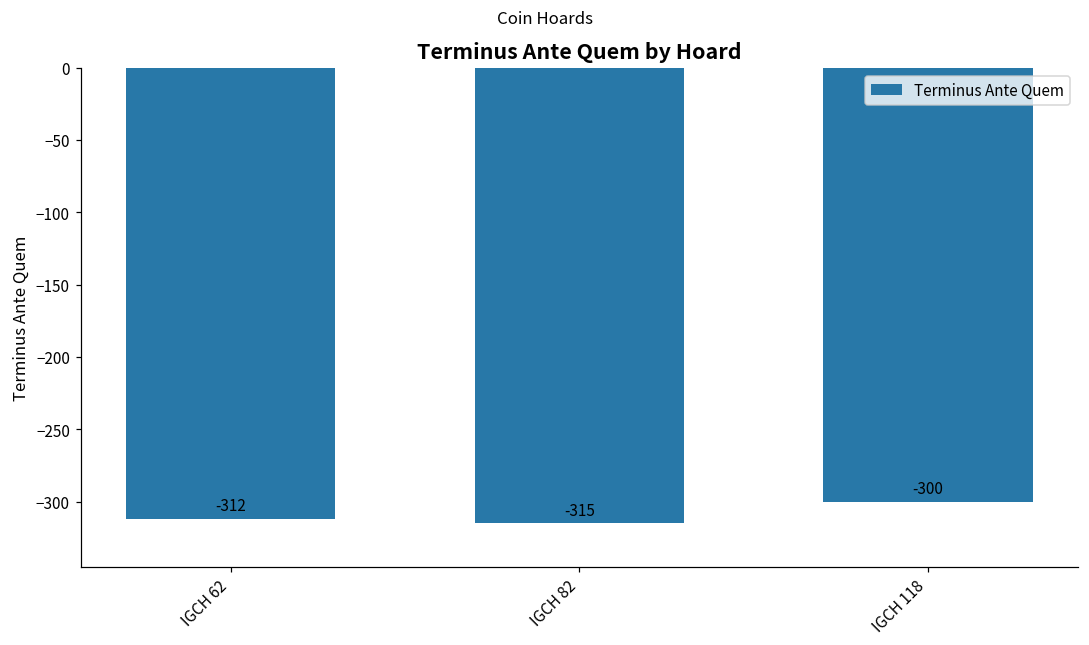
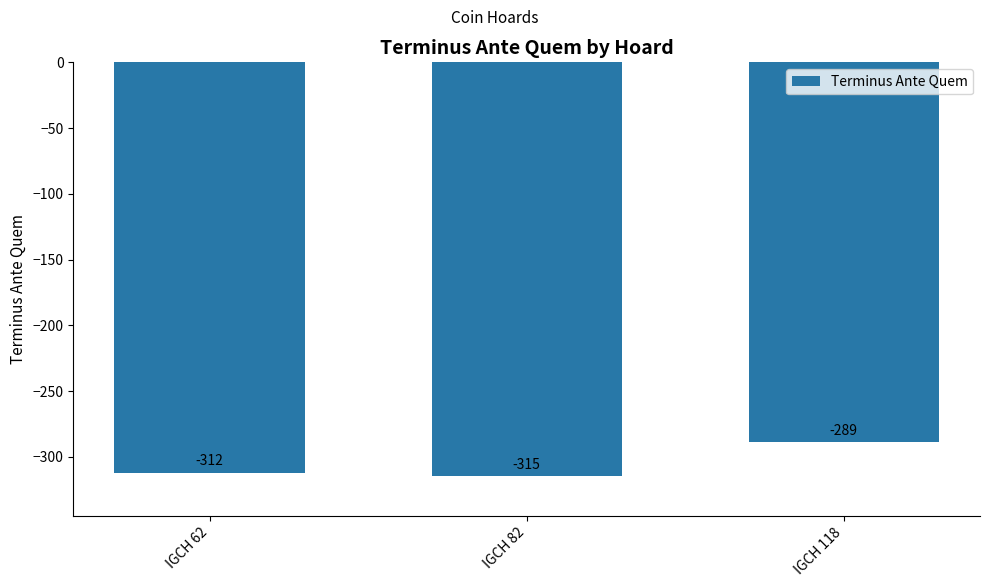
IGCH 118: -300 -> -289
